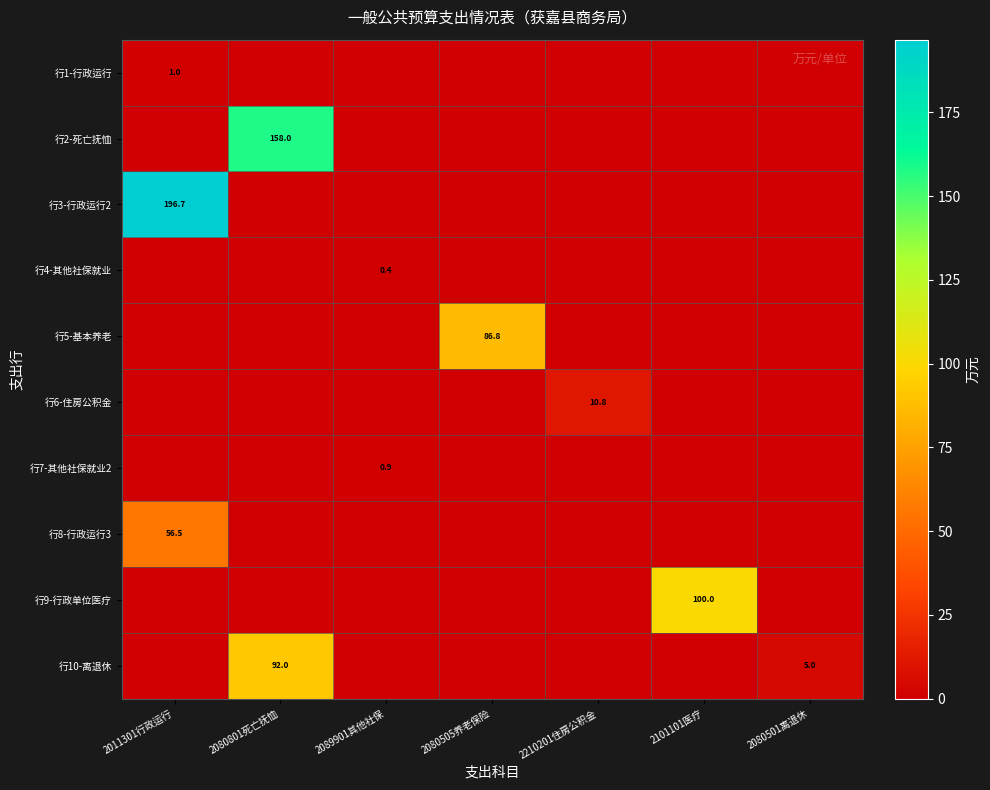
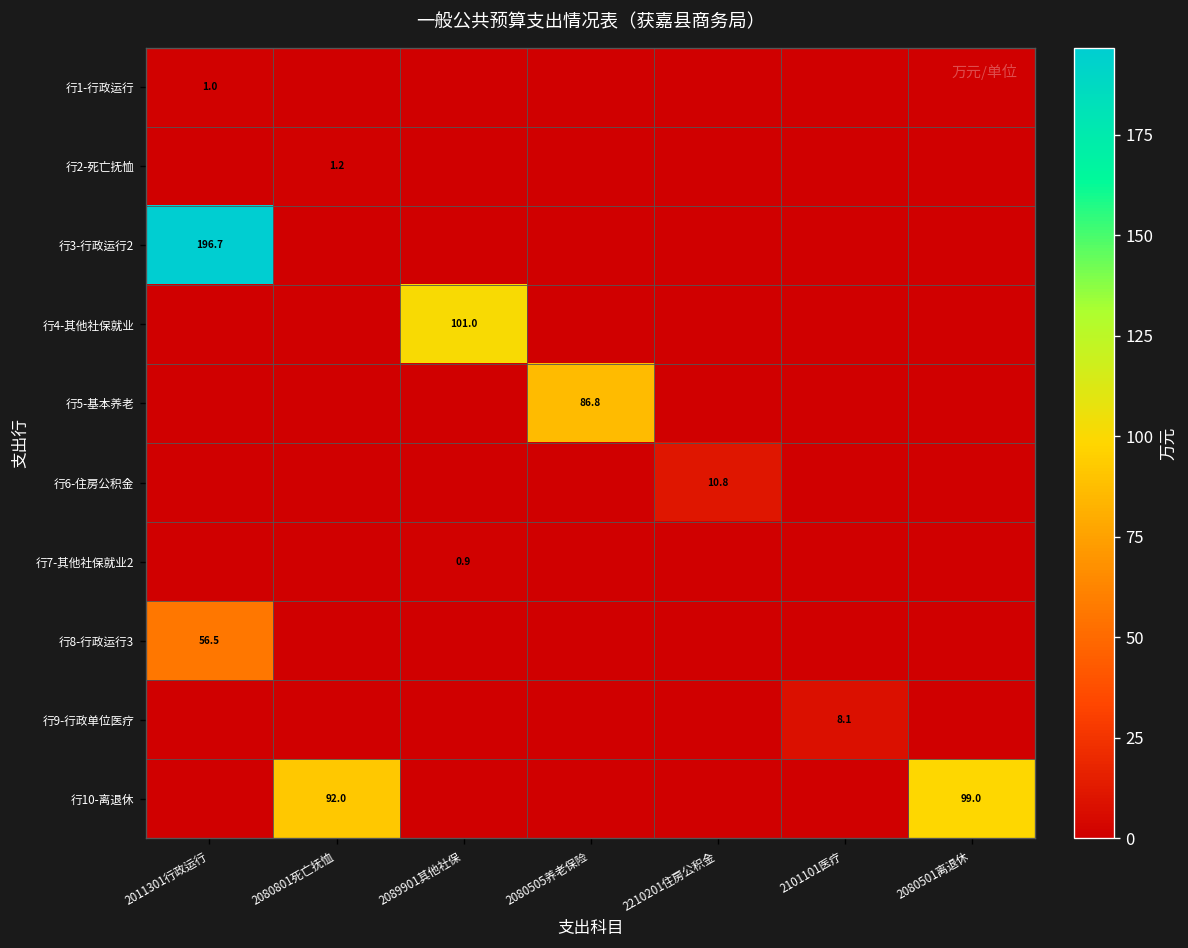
行2-死亡抚恤, 2080801死亡抚恤: 158.0 -> 1.2
行4-其他社保就业, 2089901其他社保: 0.4 -> 101.0
行9-行政单位医疗, 2101101医疗: 100.0 -> 8.1
行10-离退休, 2080501离退休: 5.0 -> 99.0
